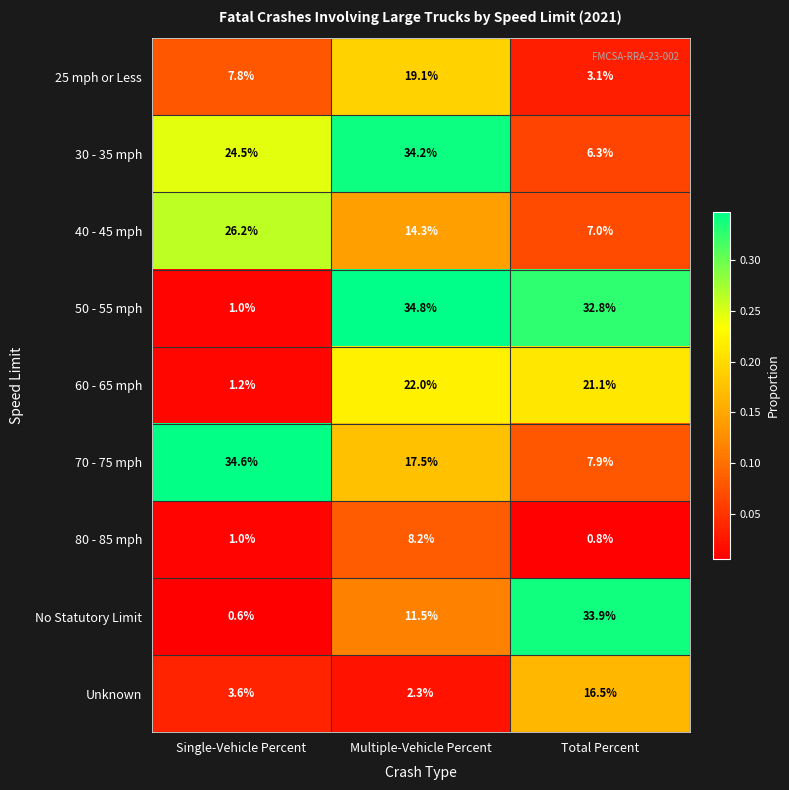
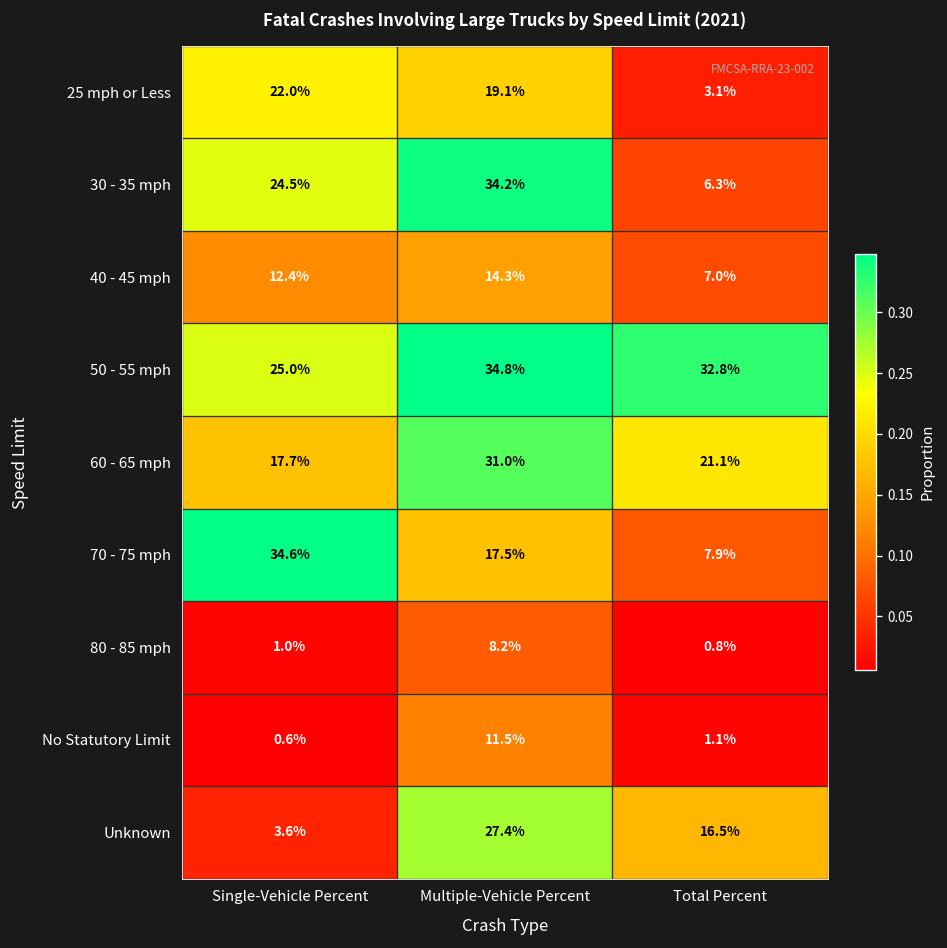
25 mph or Less, Single-Vehicle Percent: 7.8% -> 22.0%
40 - 45 mph, Single-Vehicle Percent: 26.2% -> 12.4%
50 - 55 mph, Single-Vehicle Percent: 1.0% -> 25.0%
60 - 65 mph, Single-Vehicle Percent: 1.2% -> 17.7%
60 - 65 mph, Multiple-Vehicle Percent: 22.0% -> 31.0%
No Statutory Limit, Total Percent: 33.9% -> 1.1%
Unknown, Multiple-Vehicle Percent: 2.3% -> 27.4%
